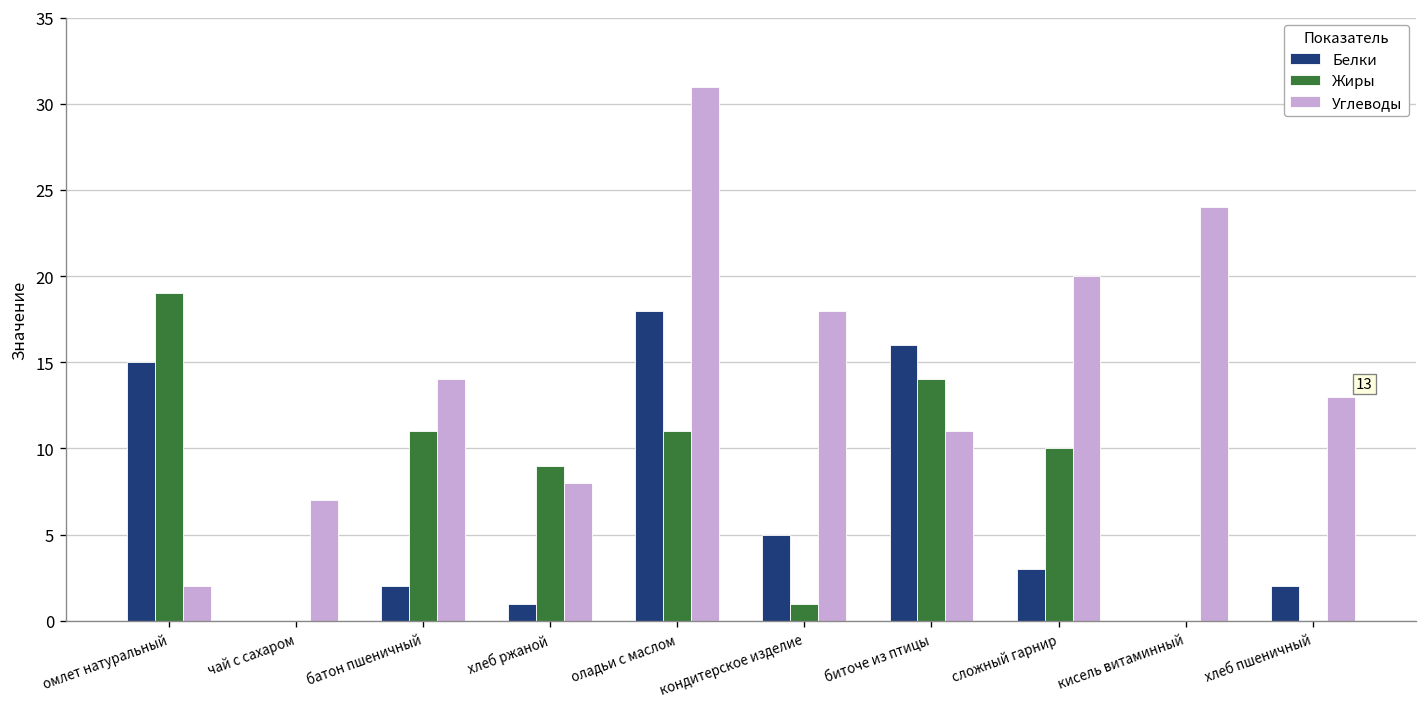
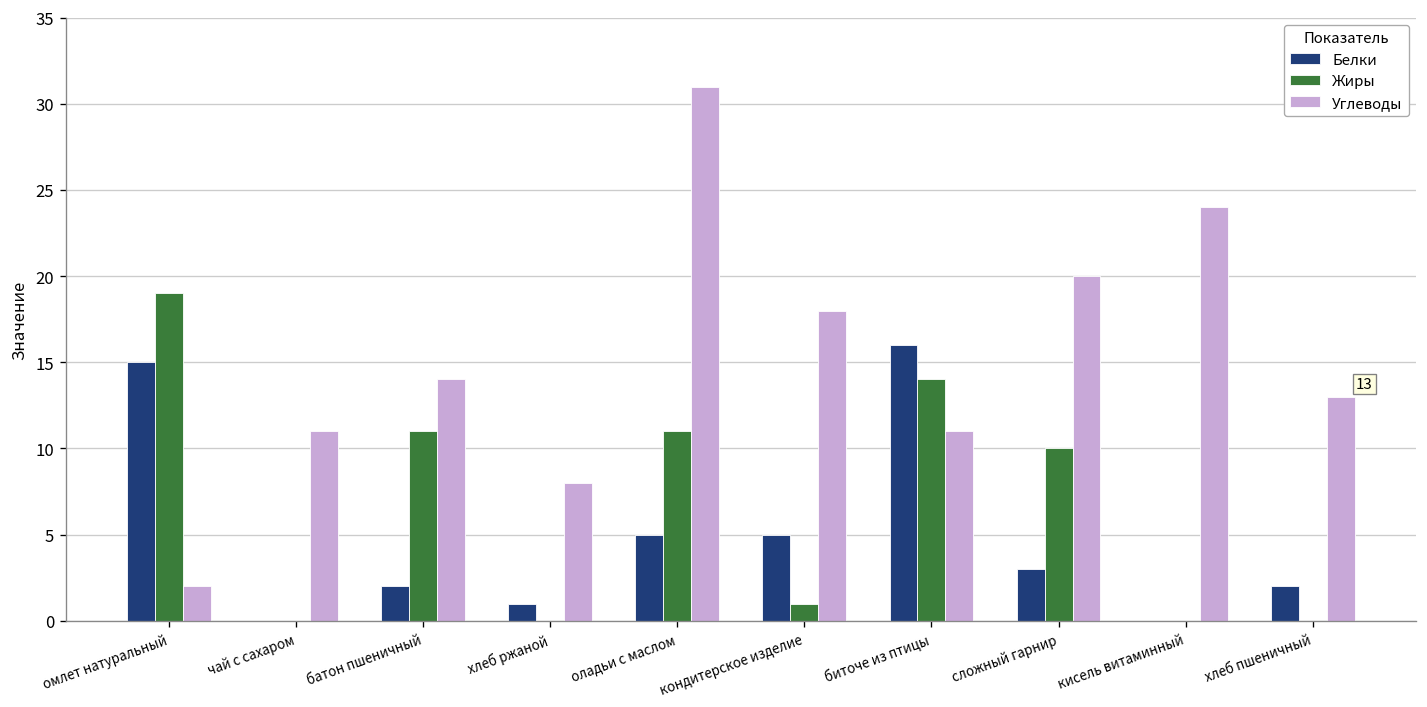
Углеводы, чай с сахаром: 7 -> 11
Жиры, хлеб ржаной: 9 -> 0
Белки, оладьи с маслом: 18 -> 5
